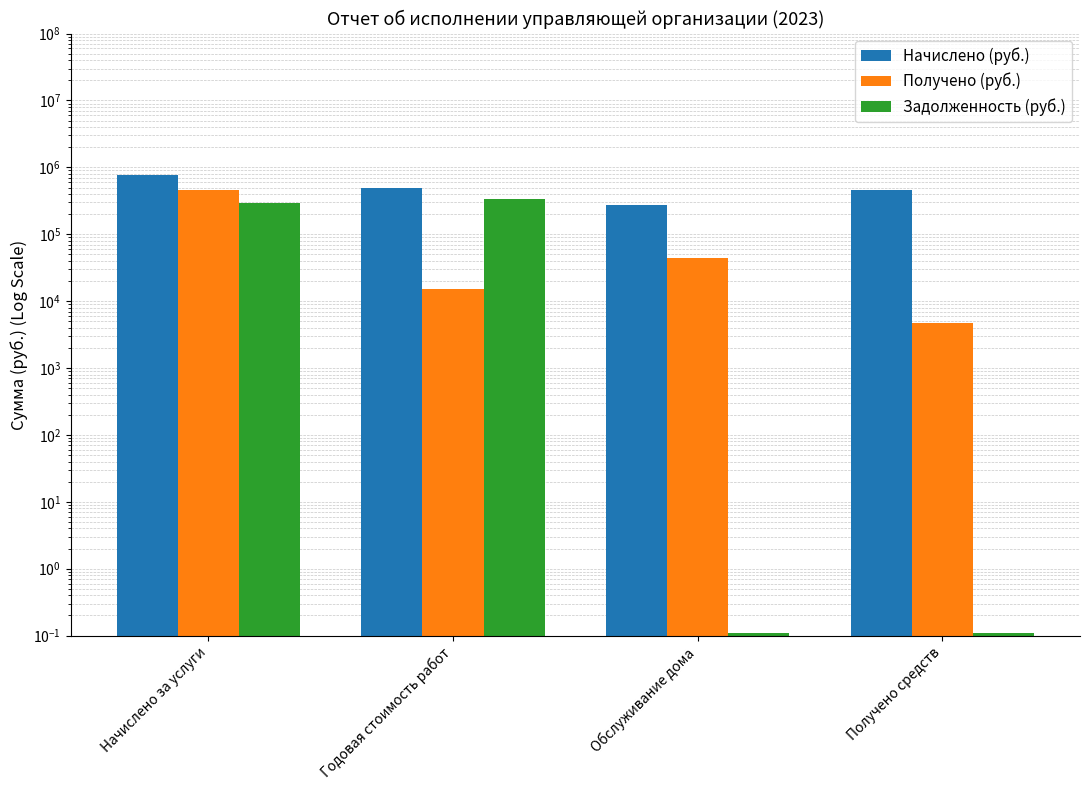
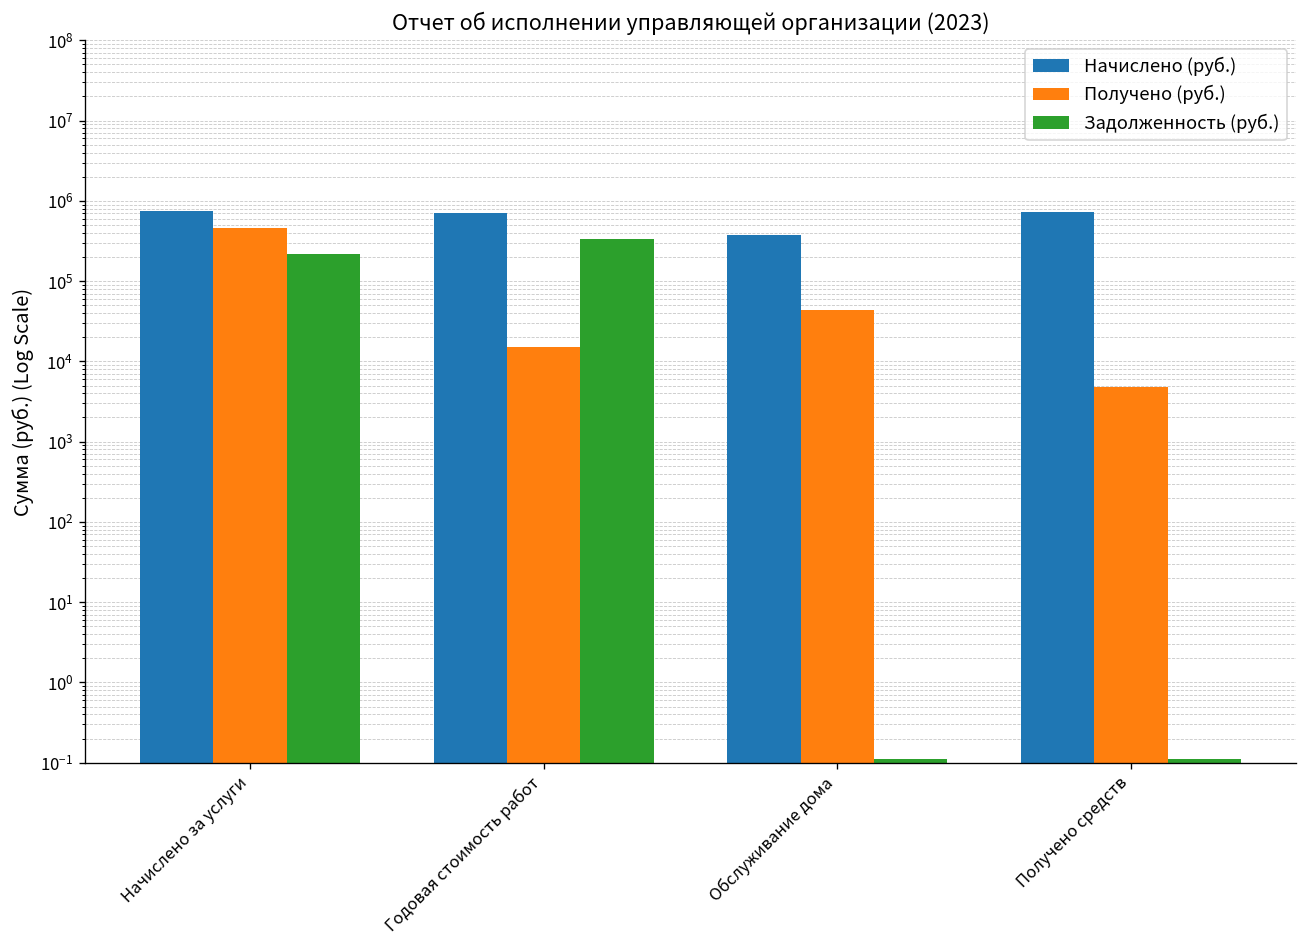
Задолженность (руб.), Начислено за услуги: 300000 -> 220000
Начислено (руб.), Годовая стоимость работ: 500000 -> 700000
Начислено (руб.), Обслуживание дома: 280000 -> 400000
Начислено (руб.), Получено средств: 500000 -> 700000
